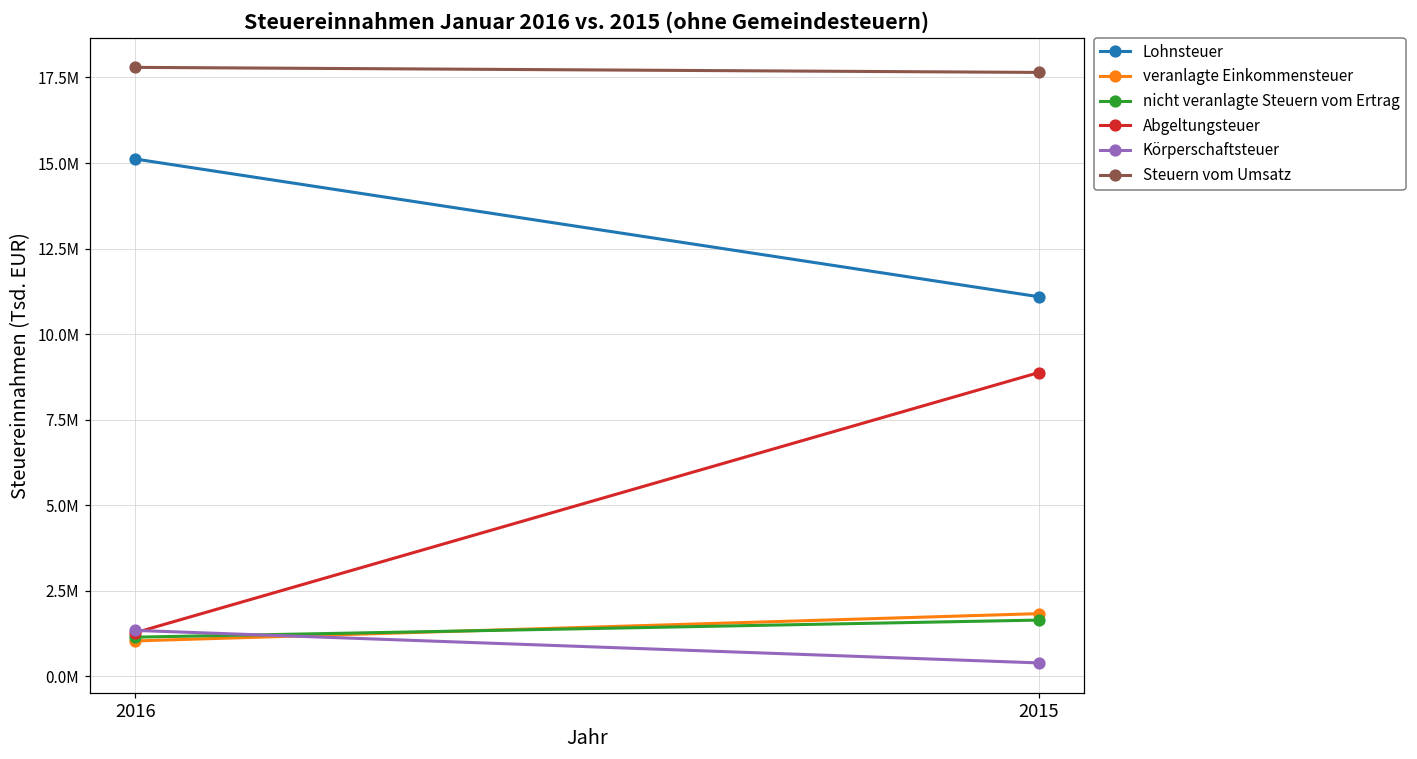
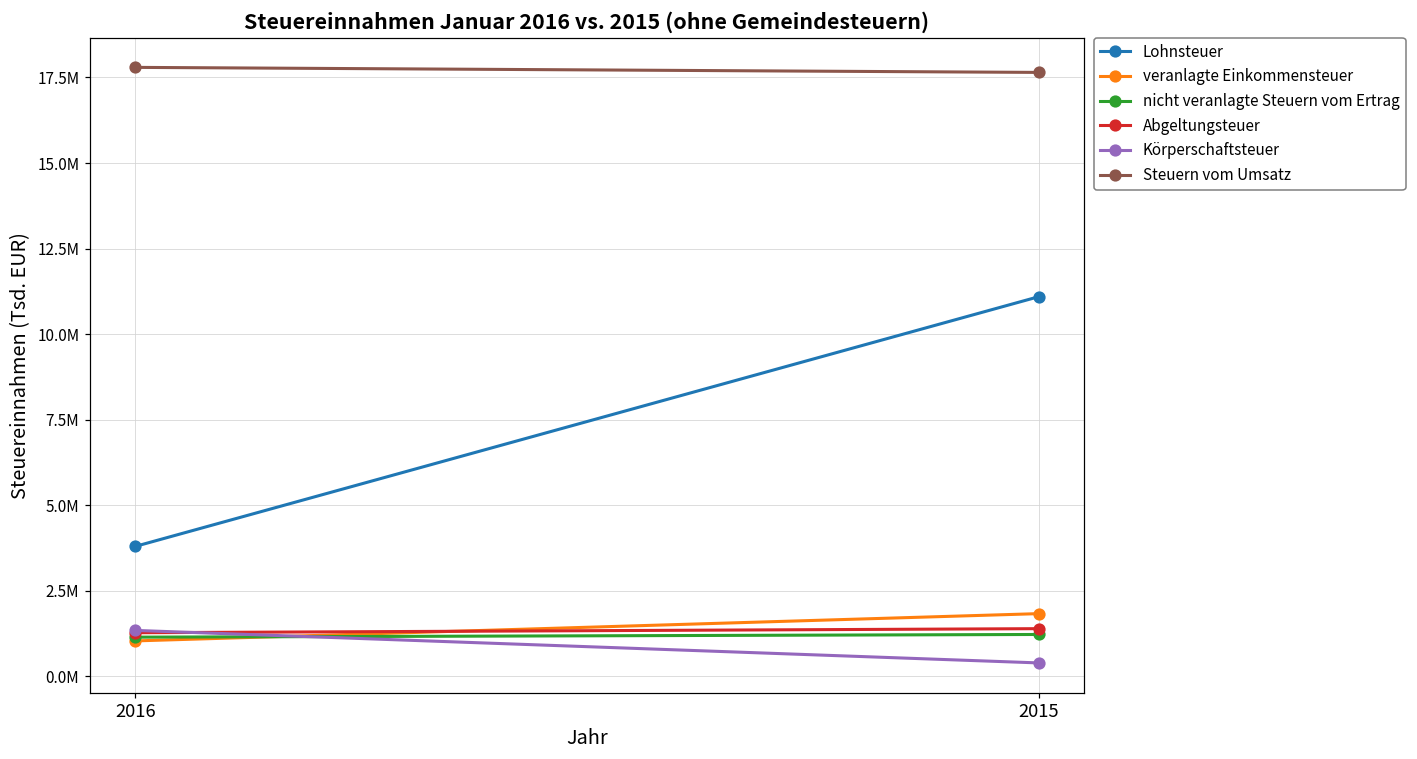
Lohnsteuer, 2016: 15100000 -> 3800000
nicht veranlagte Steuern vom Ertrag, 2015: 1600000 -> 1200000
Abgeltungsteuer, 2015: 8900000 -> 1400000
